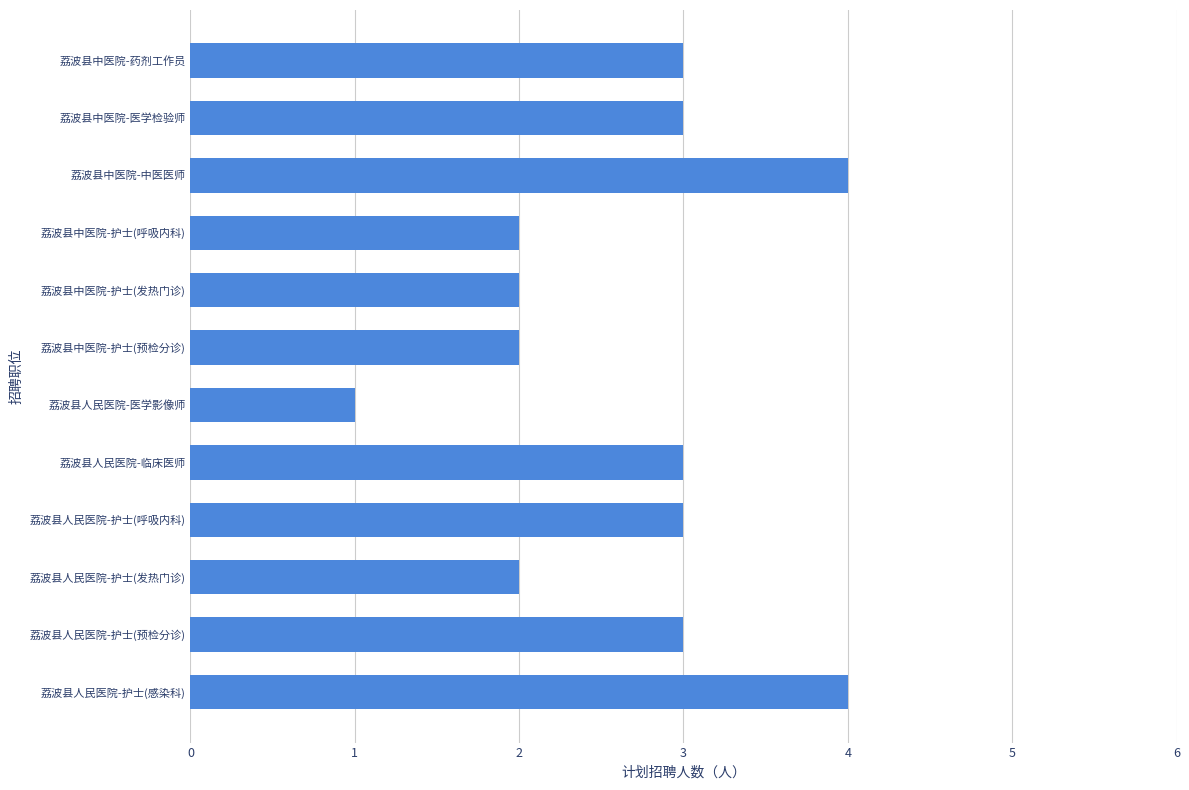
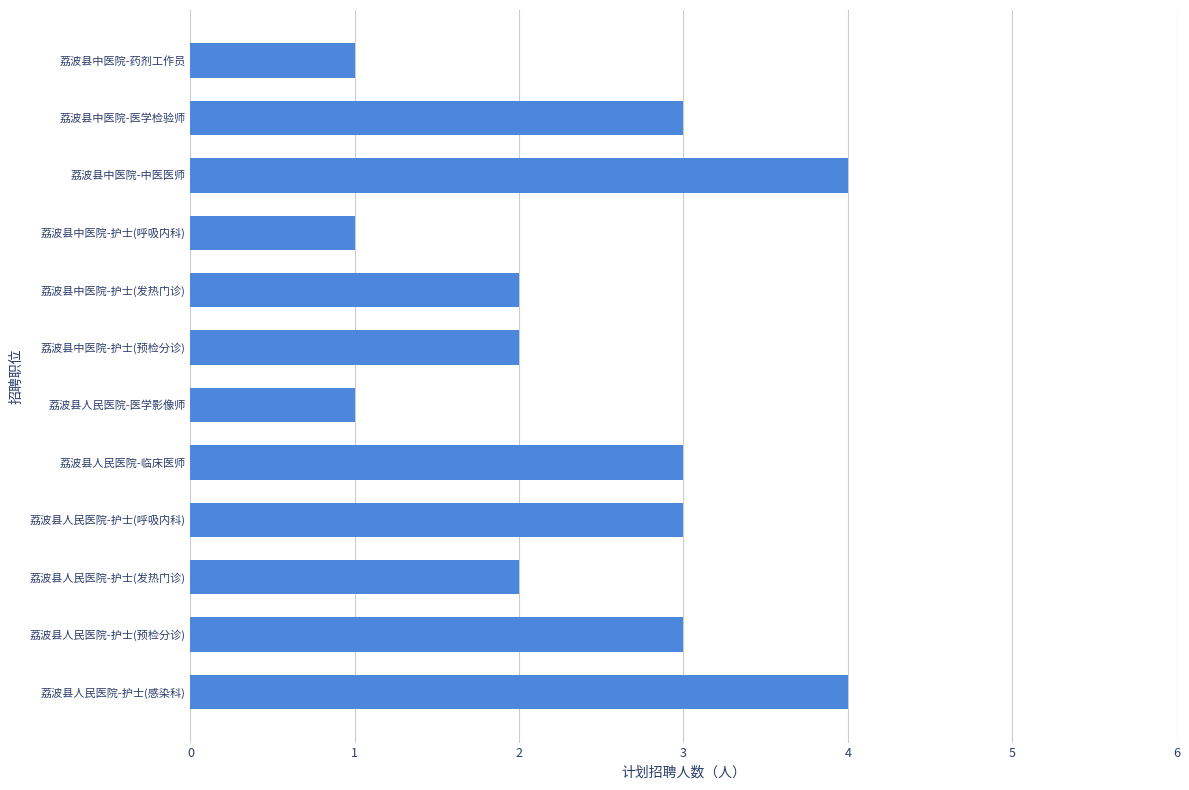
荔波县中医院-药剂工作员: 3 -> 1
荔波县中医院-护士(呼吸内科): 2 -> 1
